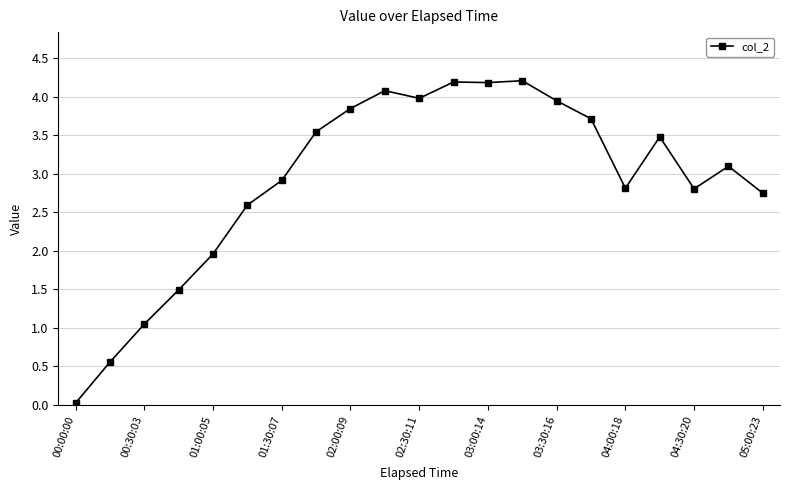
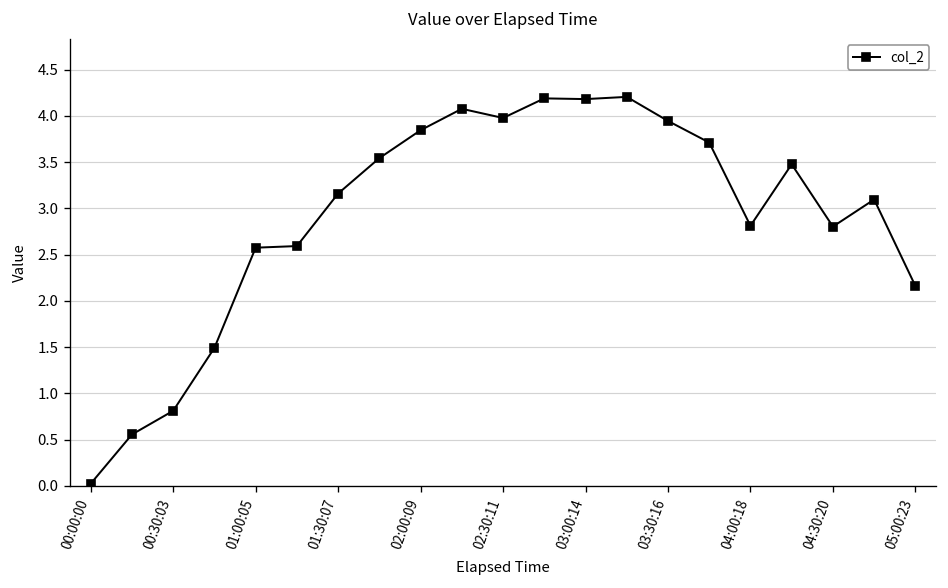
00:30:03: 1.0 -> 0.8
01:00:05: 2.0 -> 2.6
01:30:07: 2.9 -> 3.2
05:00:23: 2.7 -> 2.2
